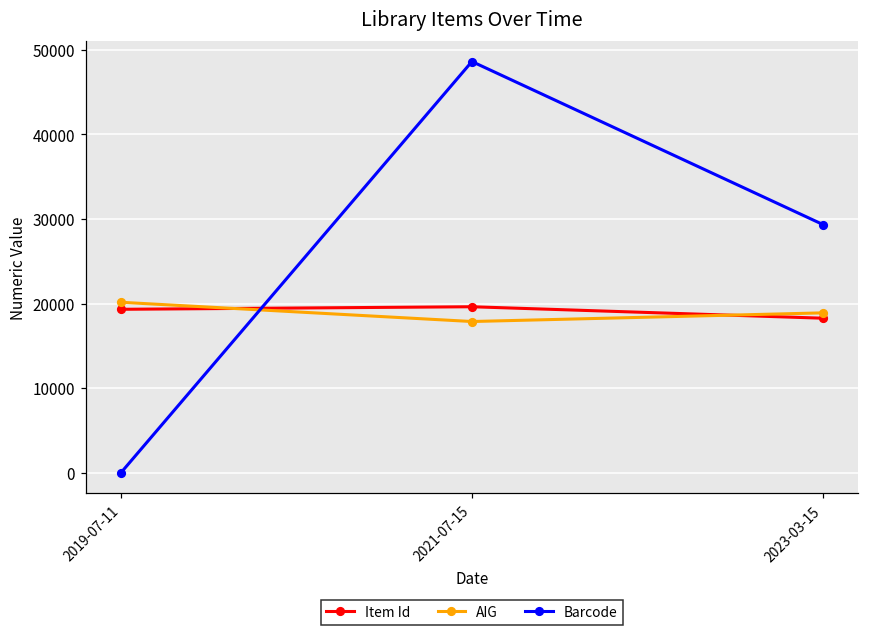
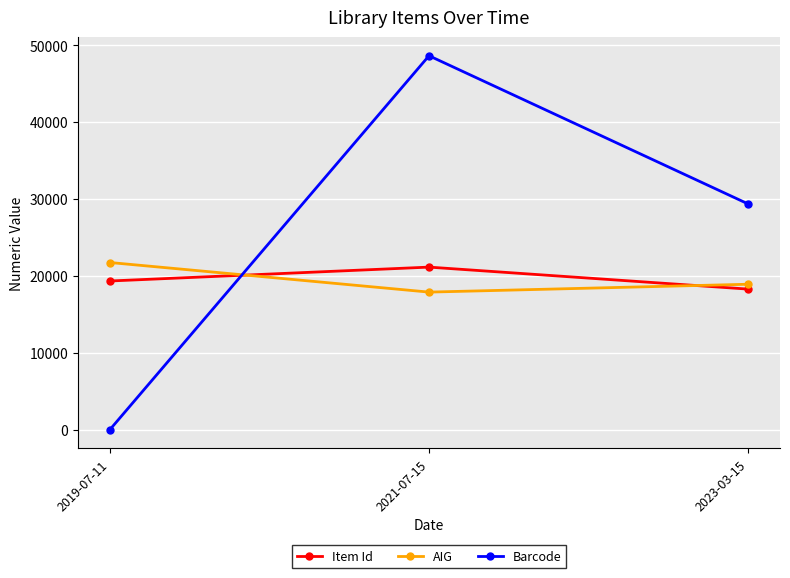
AIG, 2019-07-11: 20000 -> 22000
Item Id, 2021-07-15: 20000 -> 21000
